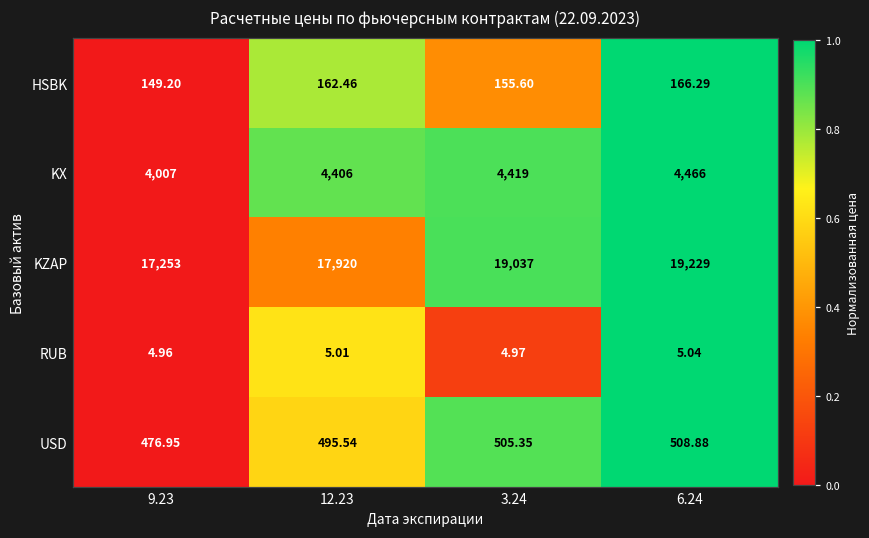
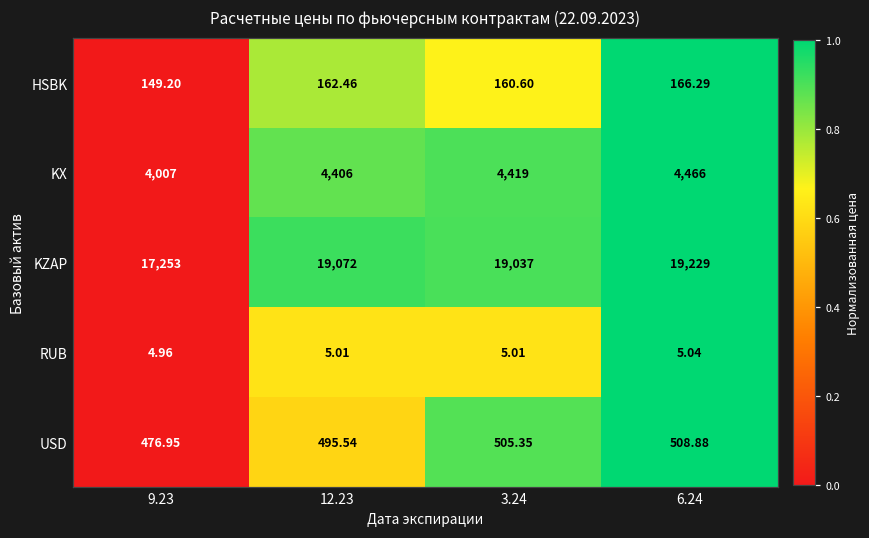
HSBK, 3.24: 155.60 -> 160.60
KZAP, 12.23: 17,920 -> 19,072
RUB, 3.24: 4.97 -> 5.01
